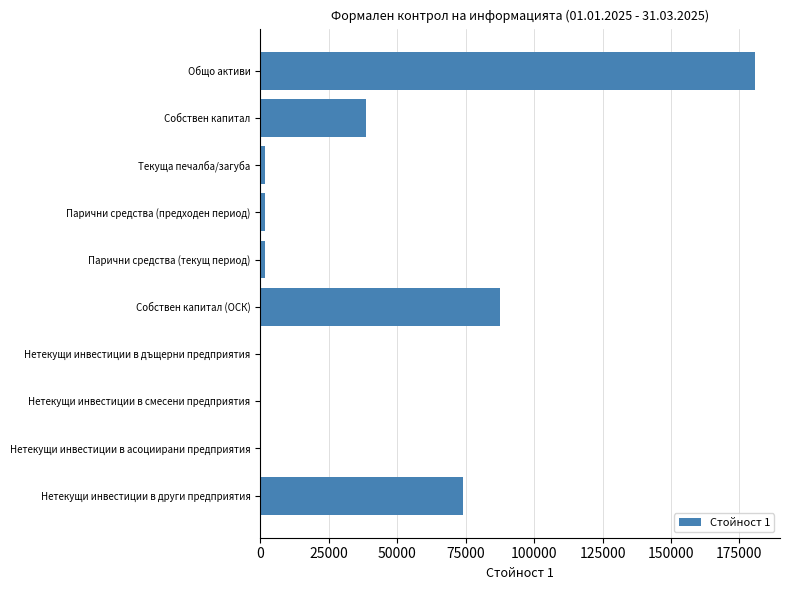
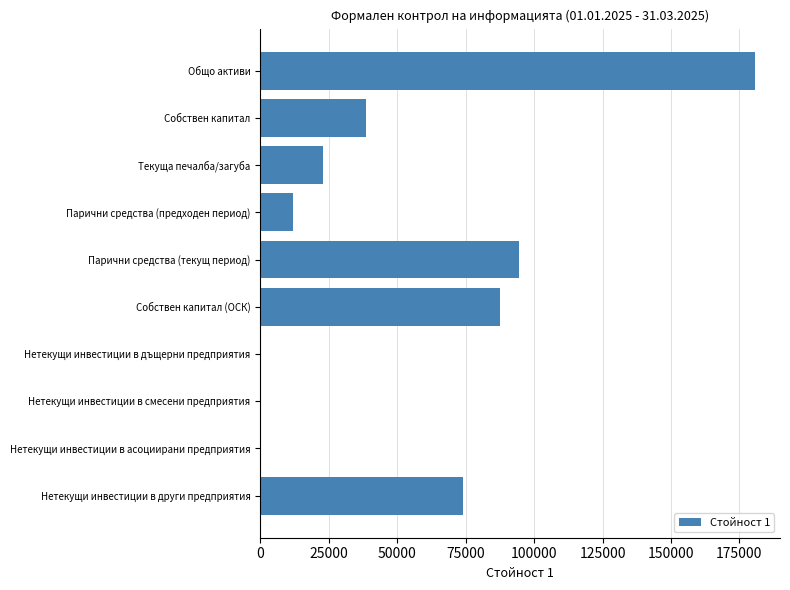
Текуща печалба/загуба: 2000 -> 23000
Парични средства (предходен период): 2000 -> 12000
Парични средства (текущ период): 2000 -> 95000
